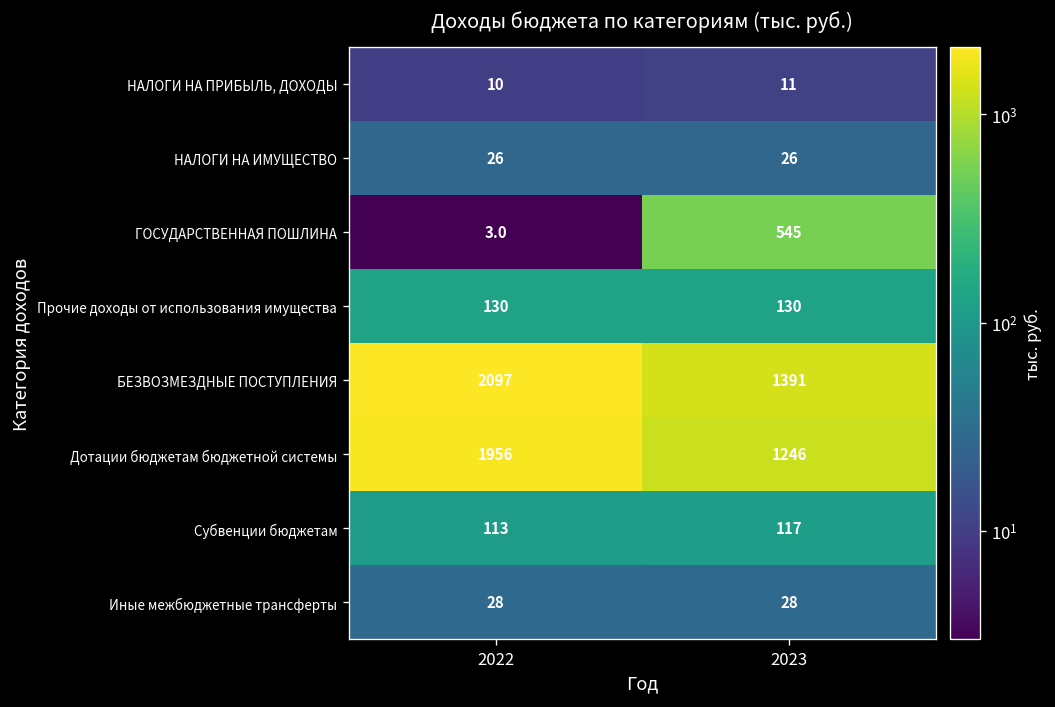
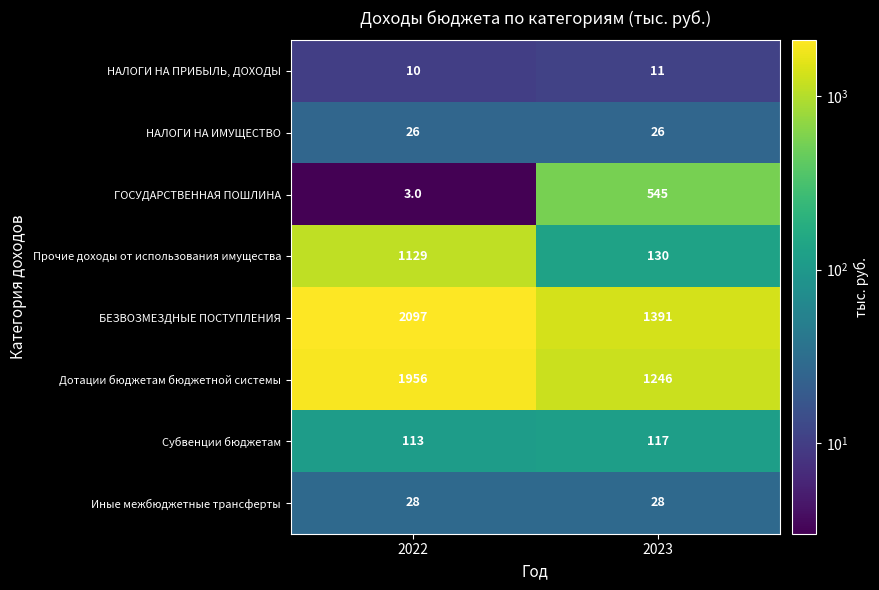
Прочие доходы от использования имущества, 2022: 130 -> 1129
